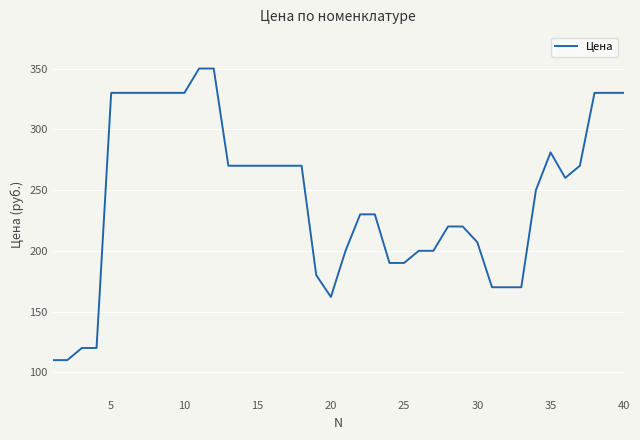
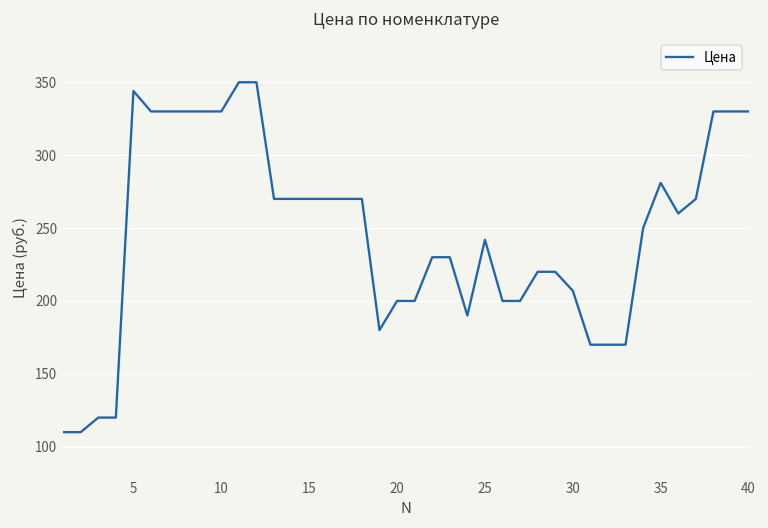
5: 330 -> 344
20: 162 -> 200
25: 190 -> 242
